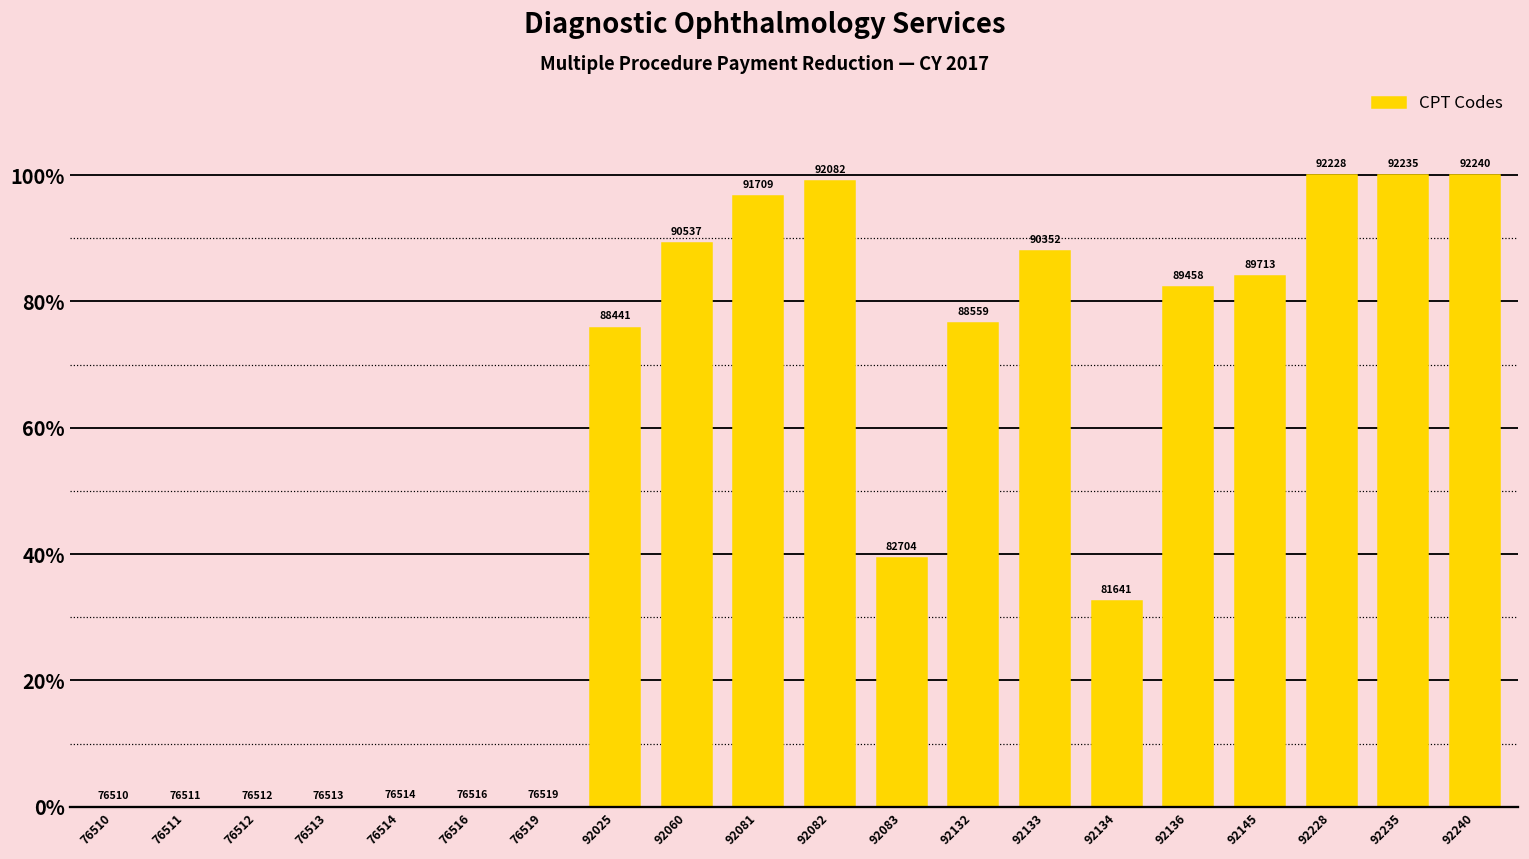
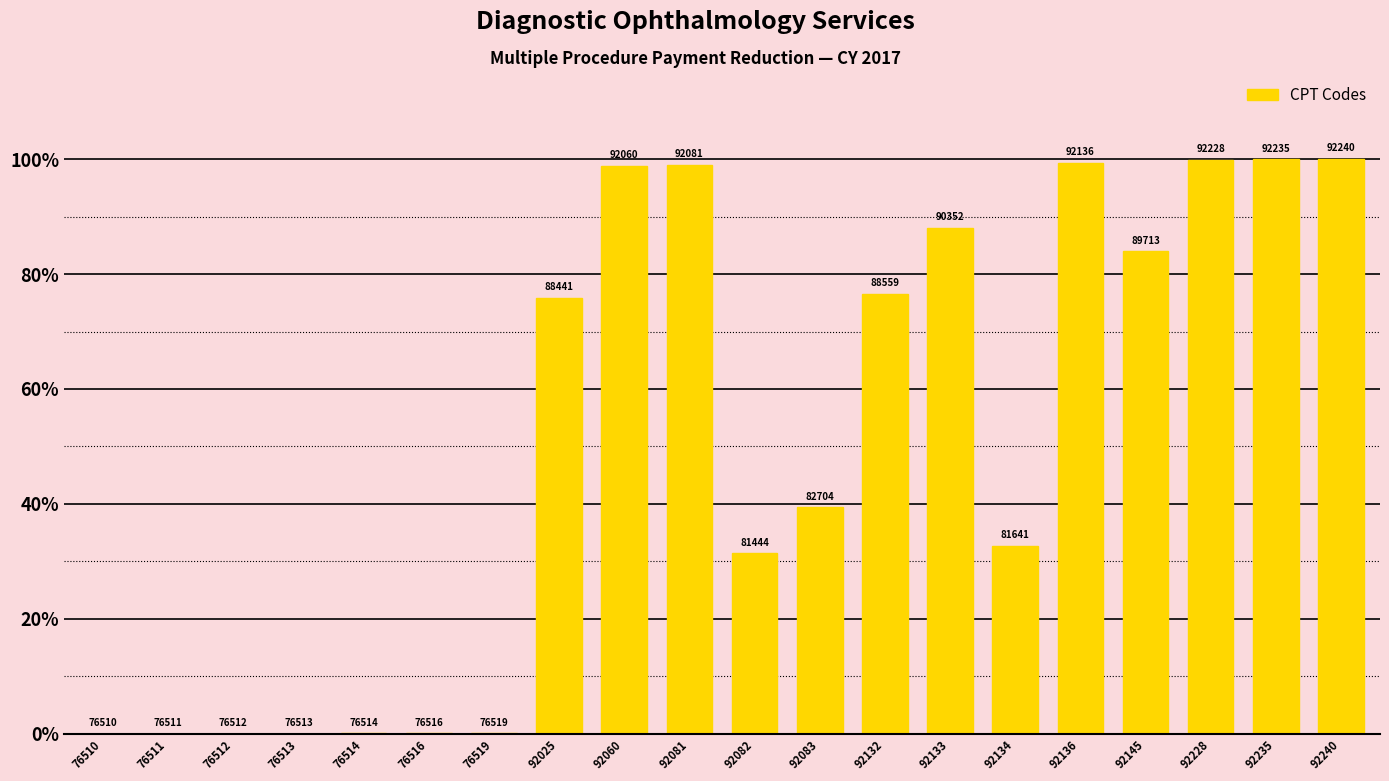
92060: 90537 -> 92060
92081: 91709 -> 92081
92082: 92082 -> 81444
92136: 89458 -> 92136
